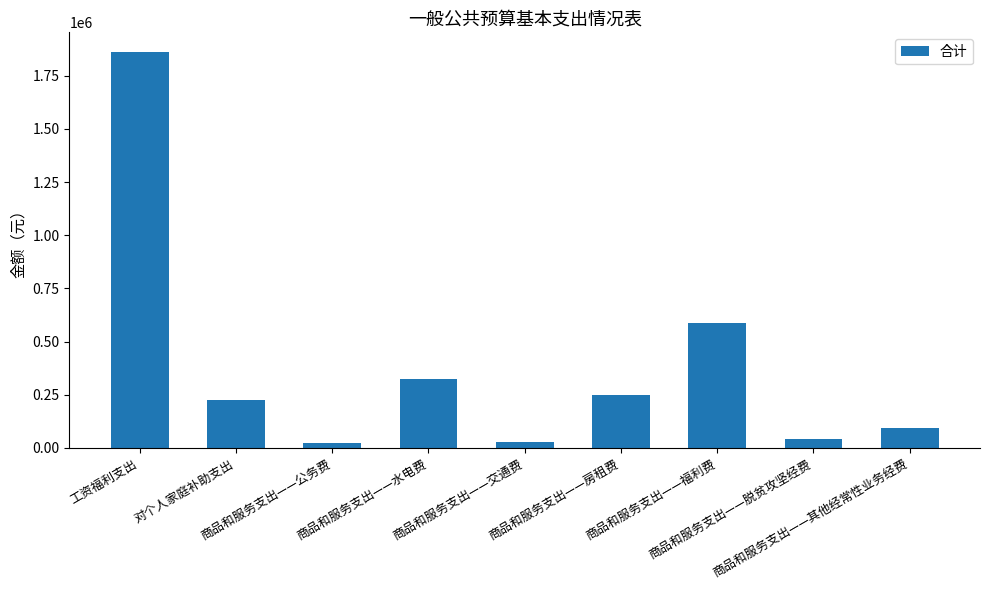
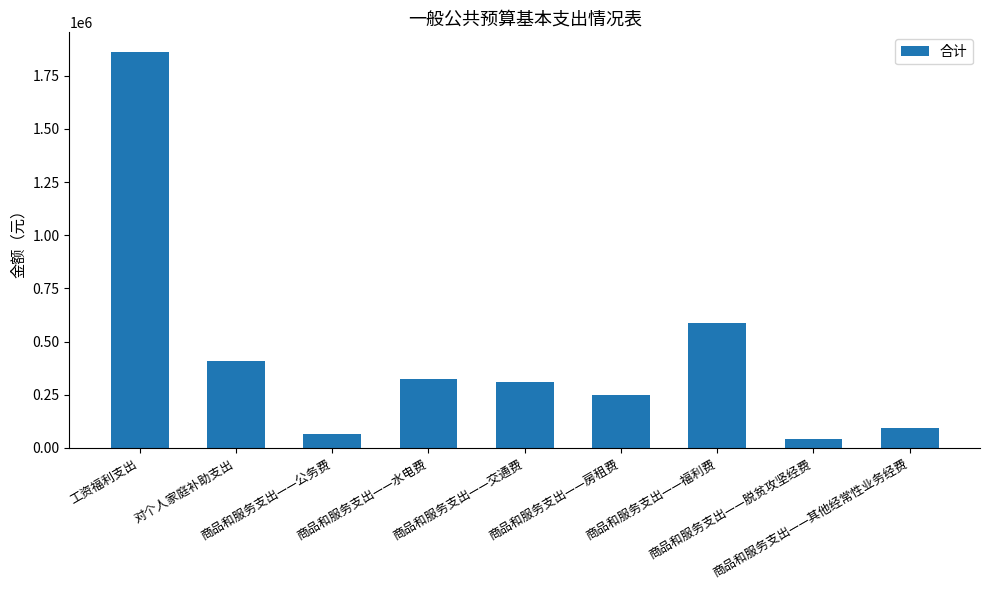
对个人家庭补助支出: 220000 -> 410000
商品和服务支出——公务费: 20000 -> 70000
商品和服务支出——交通费: 30000 -> 310000
